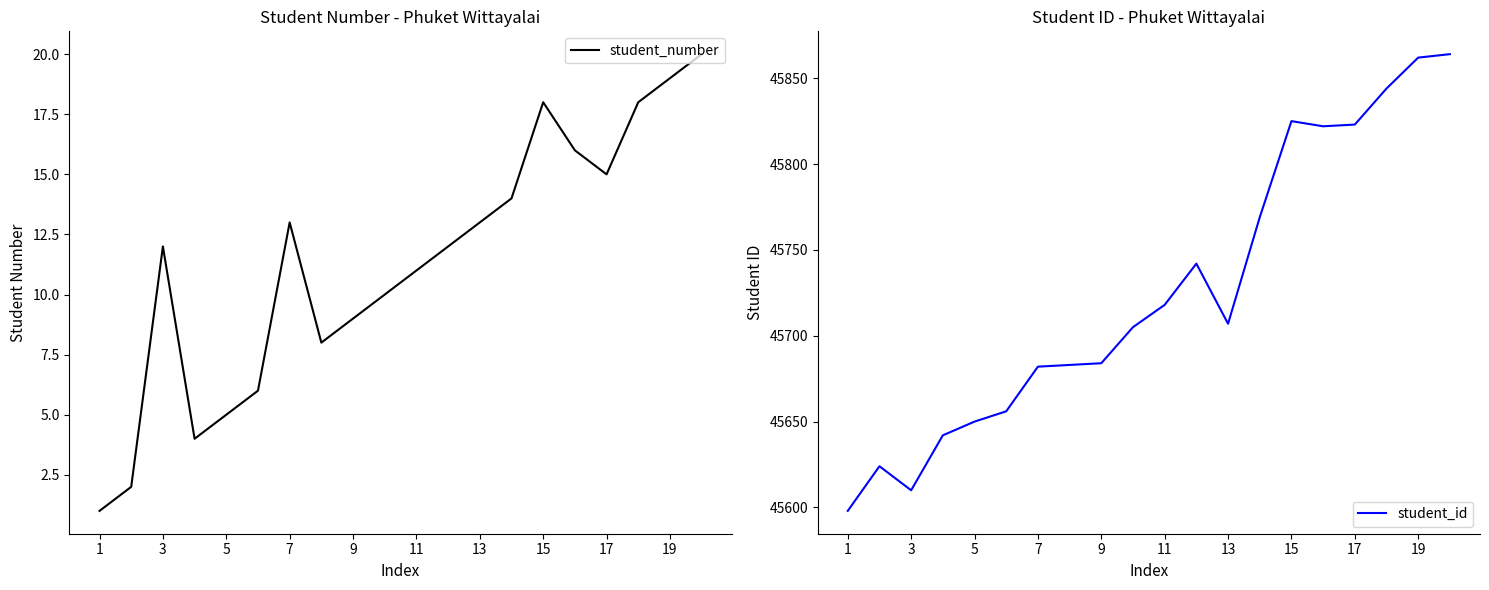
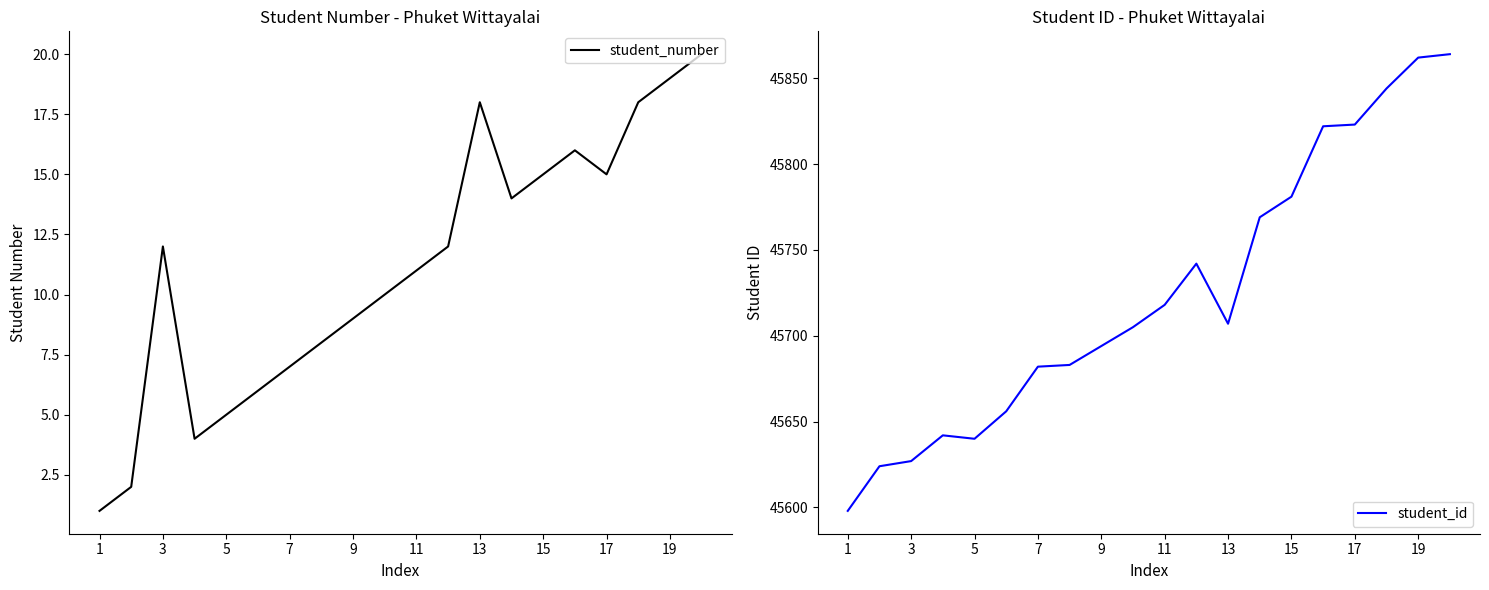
Student Number - Phuket Wittayalai, 7: 13 -> 7
Student Number - Phuket Wittayalai, 13: 13 -> 18
Student Number - Phuket Wittayalai, 15: 18 -> 15
Student ID - Phuket Wittayalai, 3: 45610 -> 45627
Student ID - Phuket Wittayalai, 5: 45650 -> 45640
Student ID - Phuket Wittayalai, 9: 45684 -> 45694
Student ID - Phuket Wittayalai, 15: 45825 -> 45781
